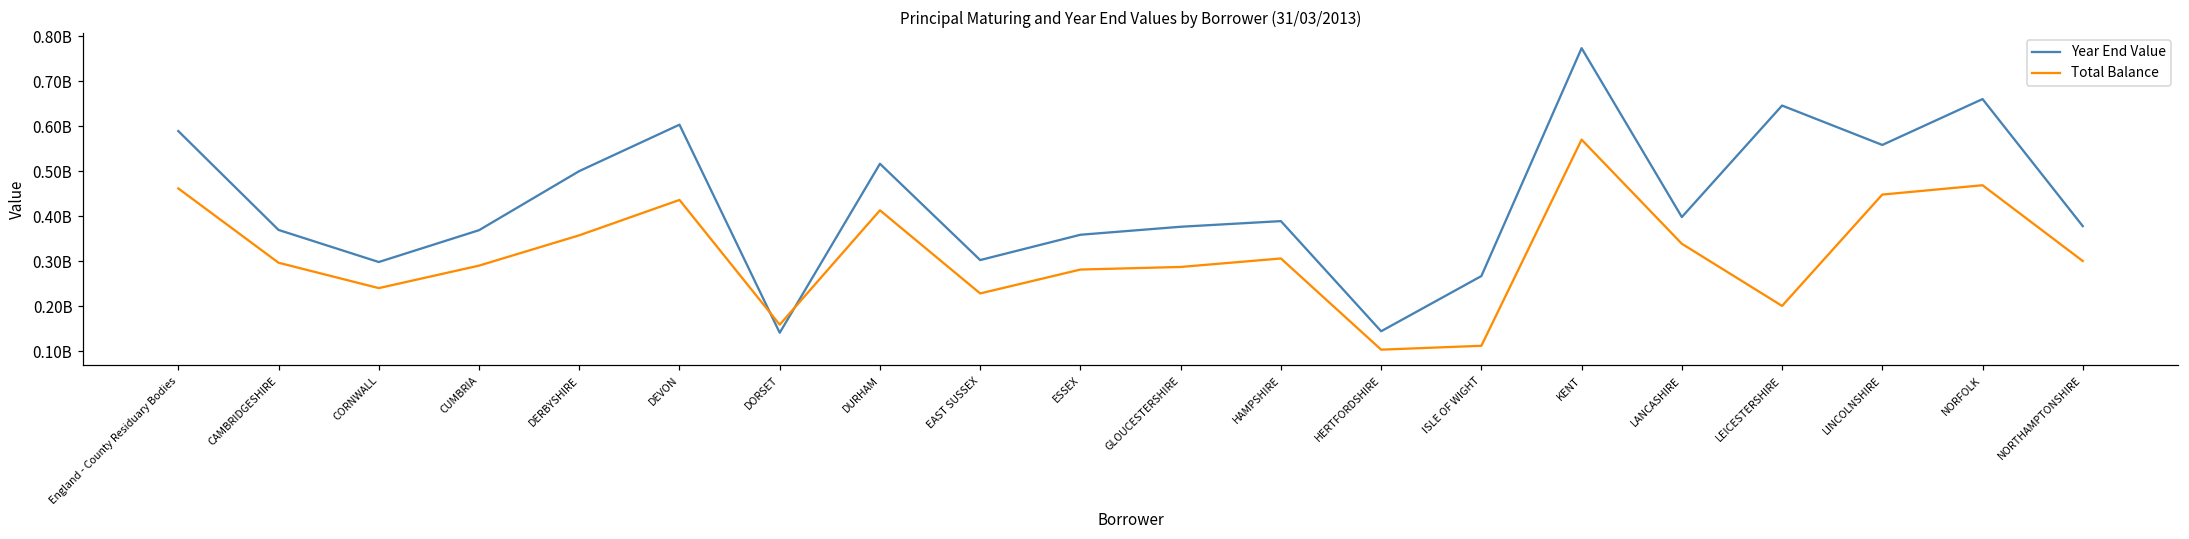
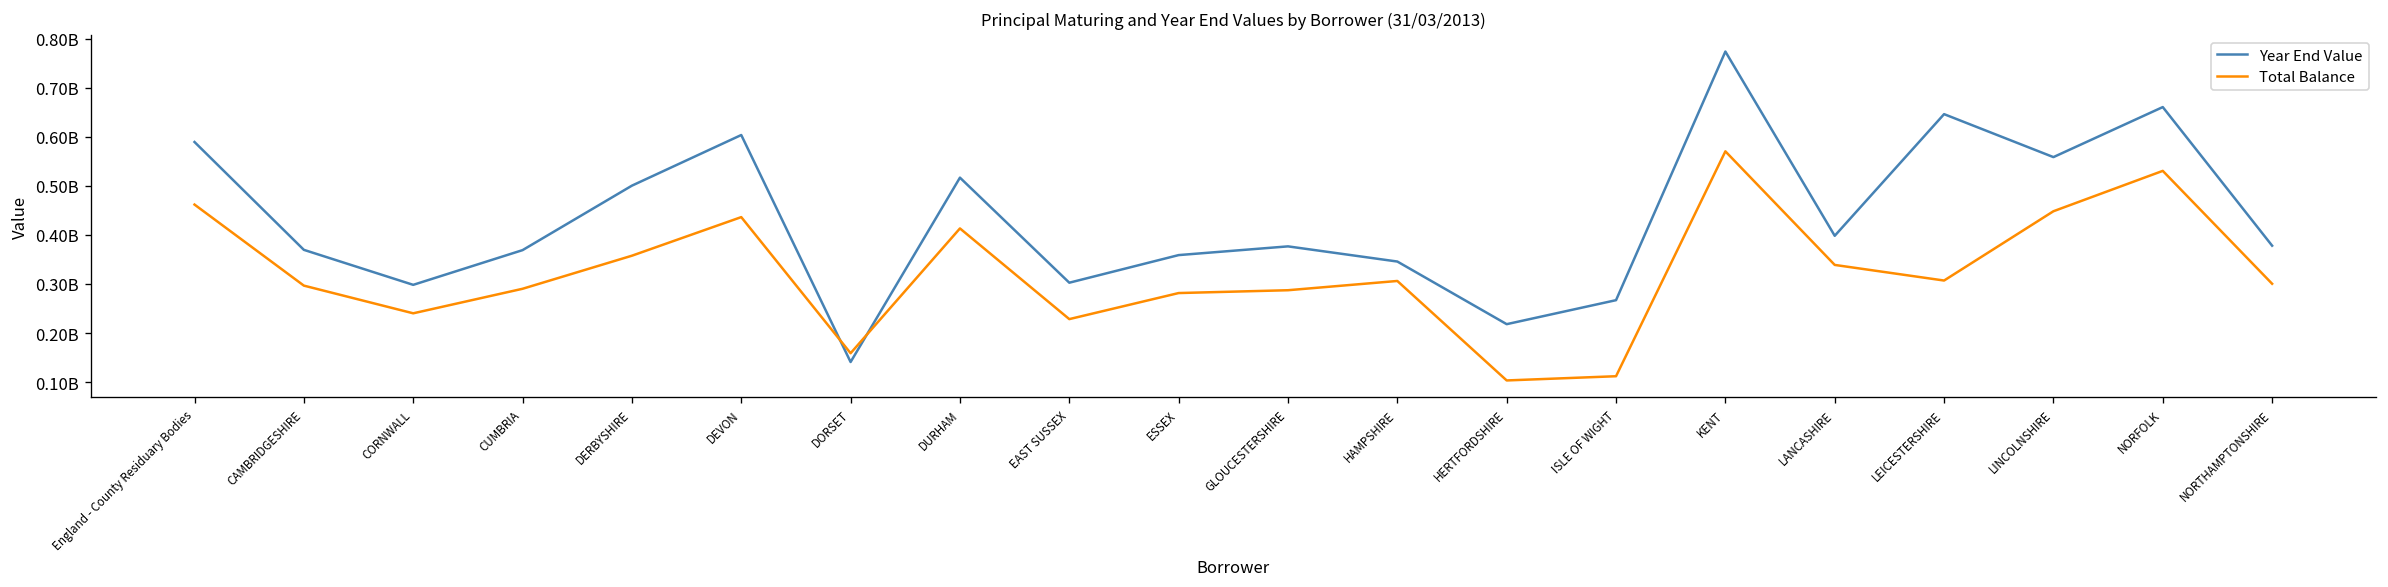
Year End Value, HAMPSHIRE: 390000000 -> 350000000
Year End Value, HERTFORDSHIRE: 140000000 -> 220000000
Total Balance, LEICESTERSHIRE: 200000000 -> 310000000
Total Balance, NORFOLK: 470000000 -> 530000000
